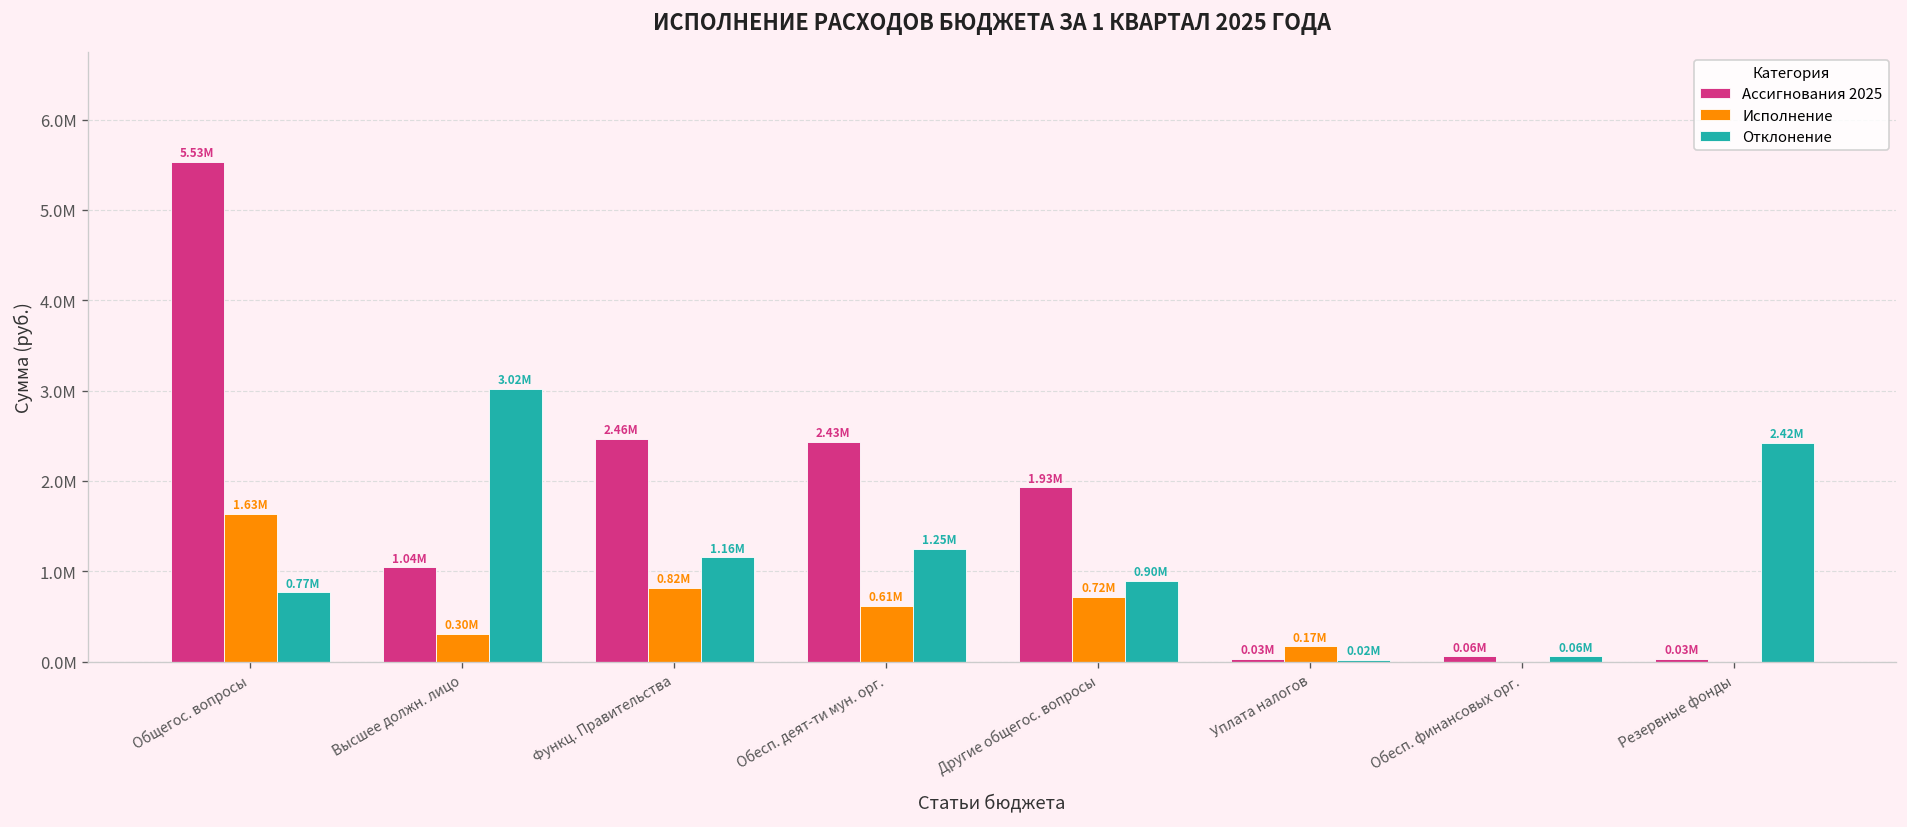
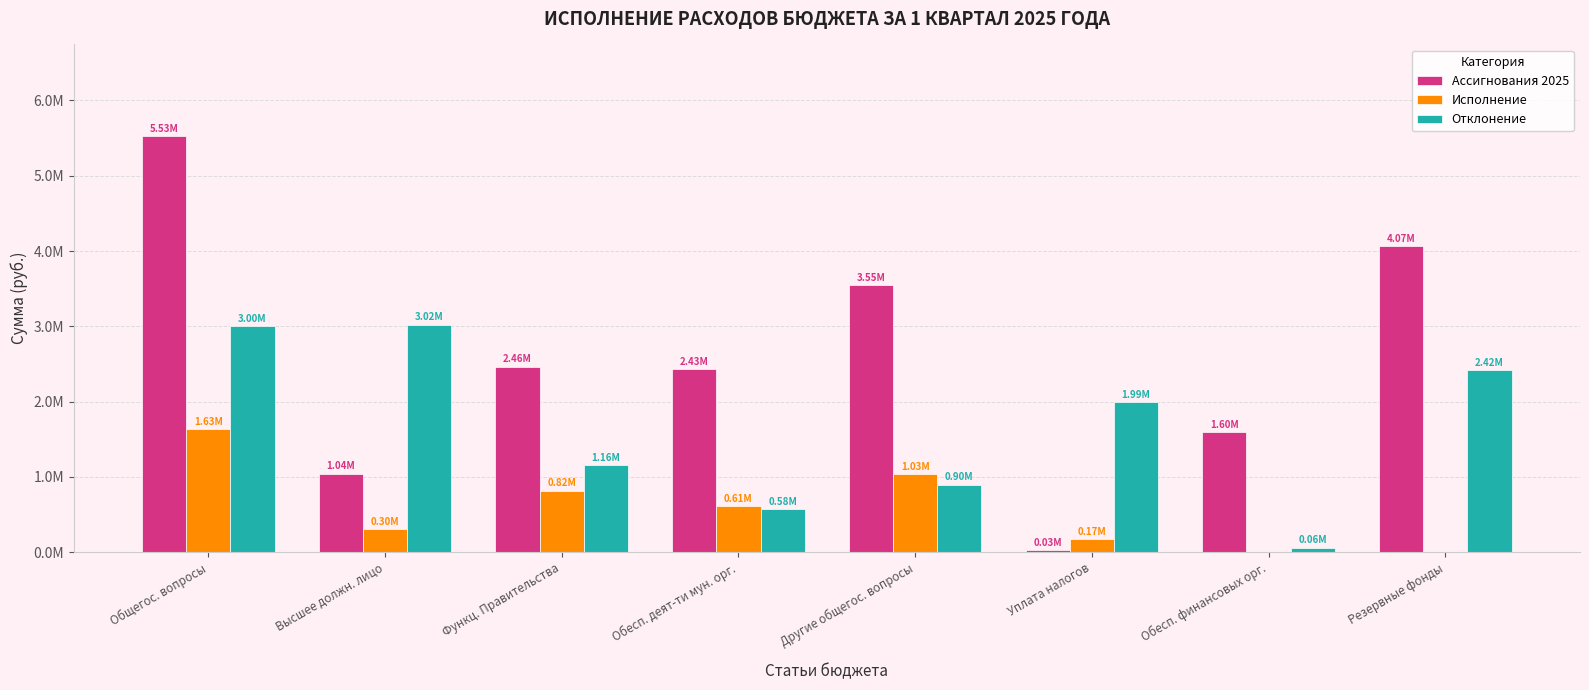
Отклонение, Общегос. вопросы: 0.77M -> 3.00M
Отклонение, Обесп. деят-ти мун. орг.: 1.25M -> 0.58M
Ассигнования 2025, Другие общегос. вопросы: 1.93M -> 3.55M
Исполнение, Другие общегос. вопросы: 0.72M -> 1.03M
Отклонение, Уплата налогов: 0.02M -> 1.99M
Ассигнования 2025, Обесп. финансовых орг.: 0.06M -> 1.60M
Ассигнования 2025, Резервные фонды: 0.03M -> 4.07M
